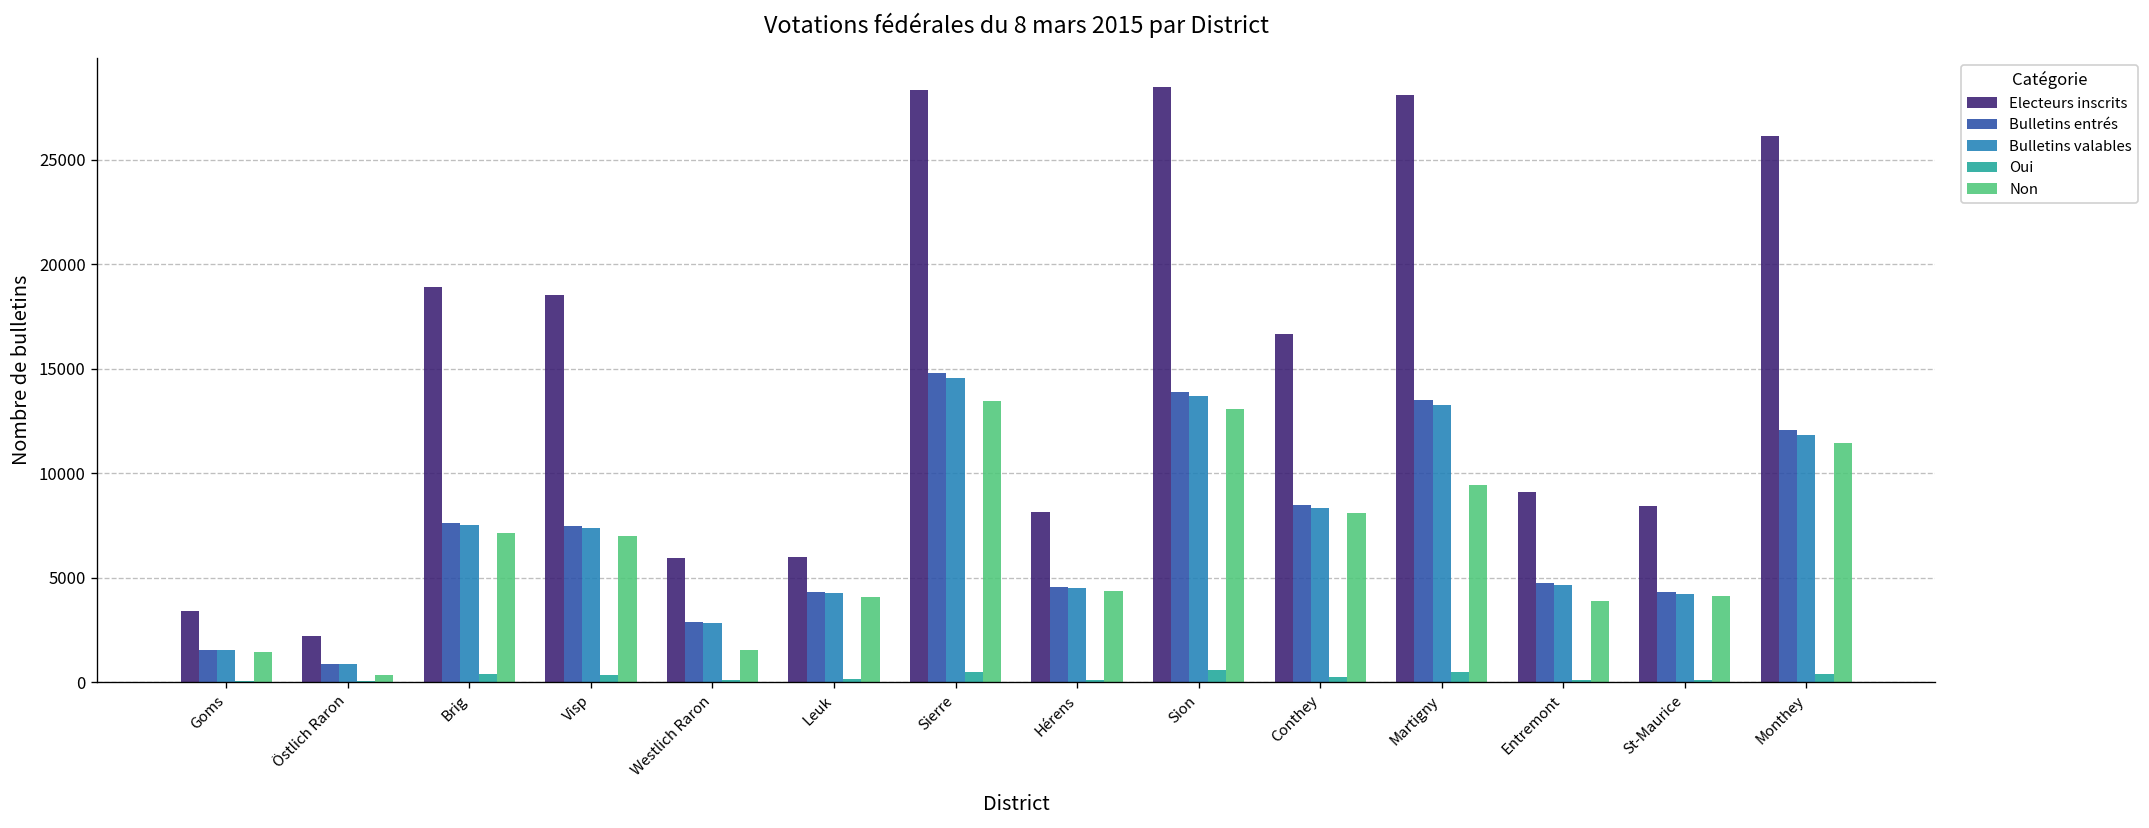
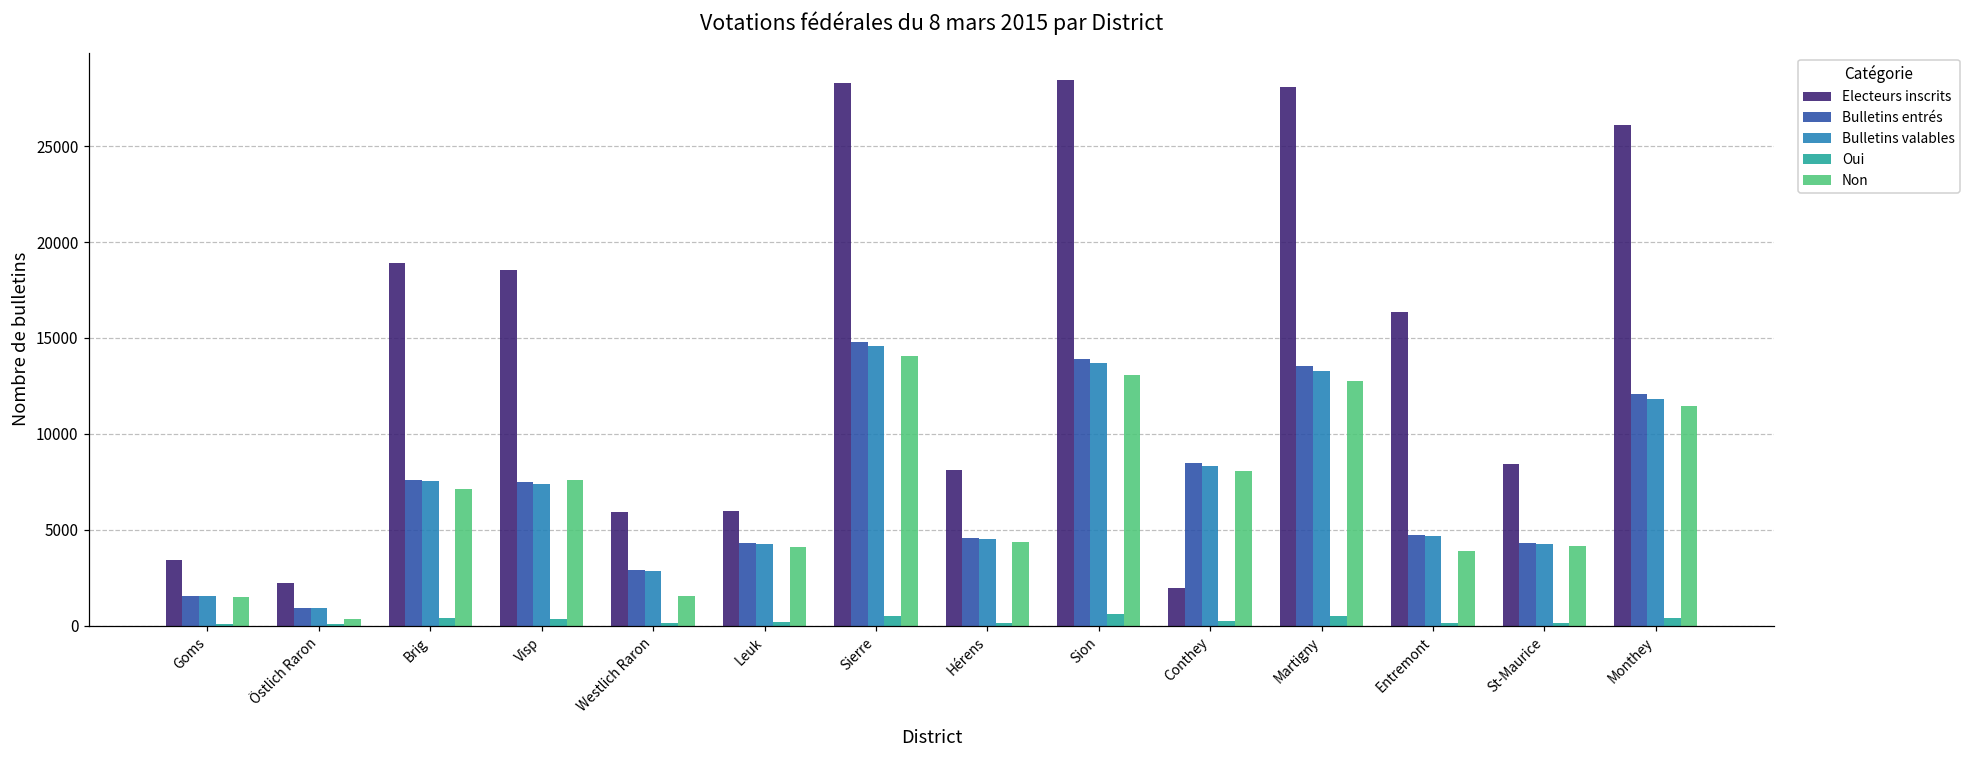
Non, Visp: 7000 -> 7600
Non, Sierre: 13500 -> 14100
Electeurs inscrits, Conthey: 16700 -> 2000
Non, Martigny: 9400 -> 12700
Electeurs inscrits, Entremont: 9100 -> 16400
